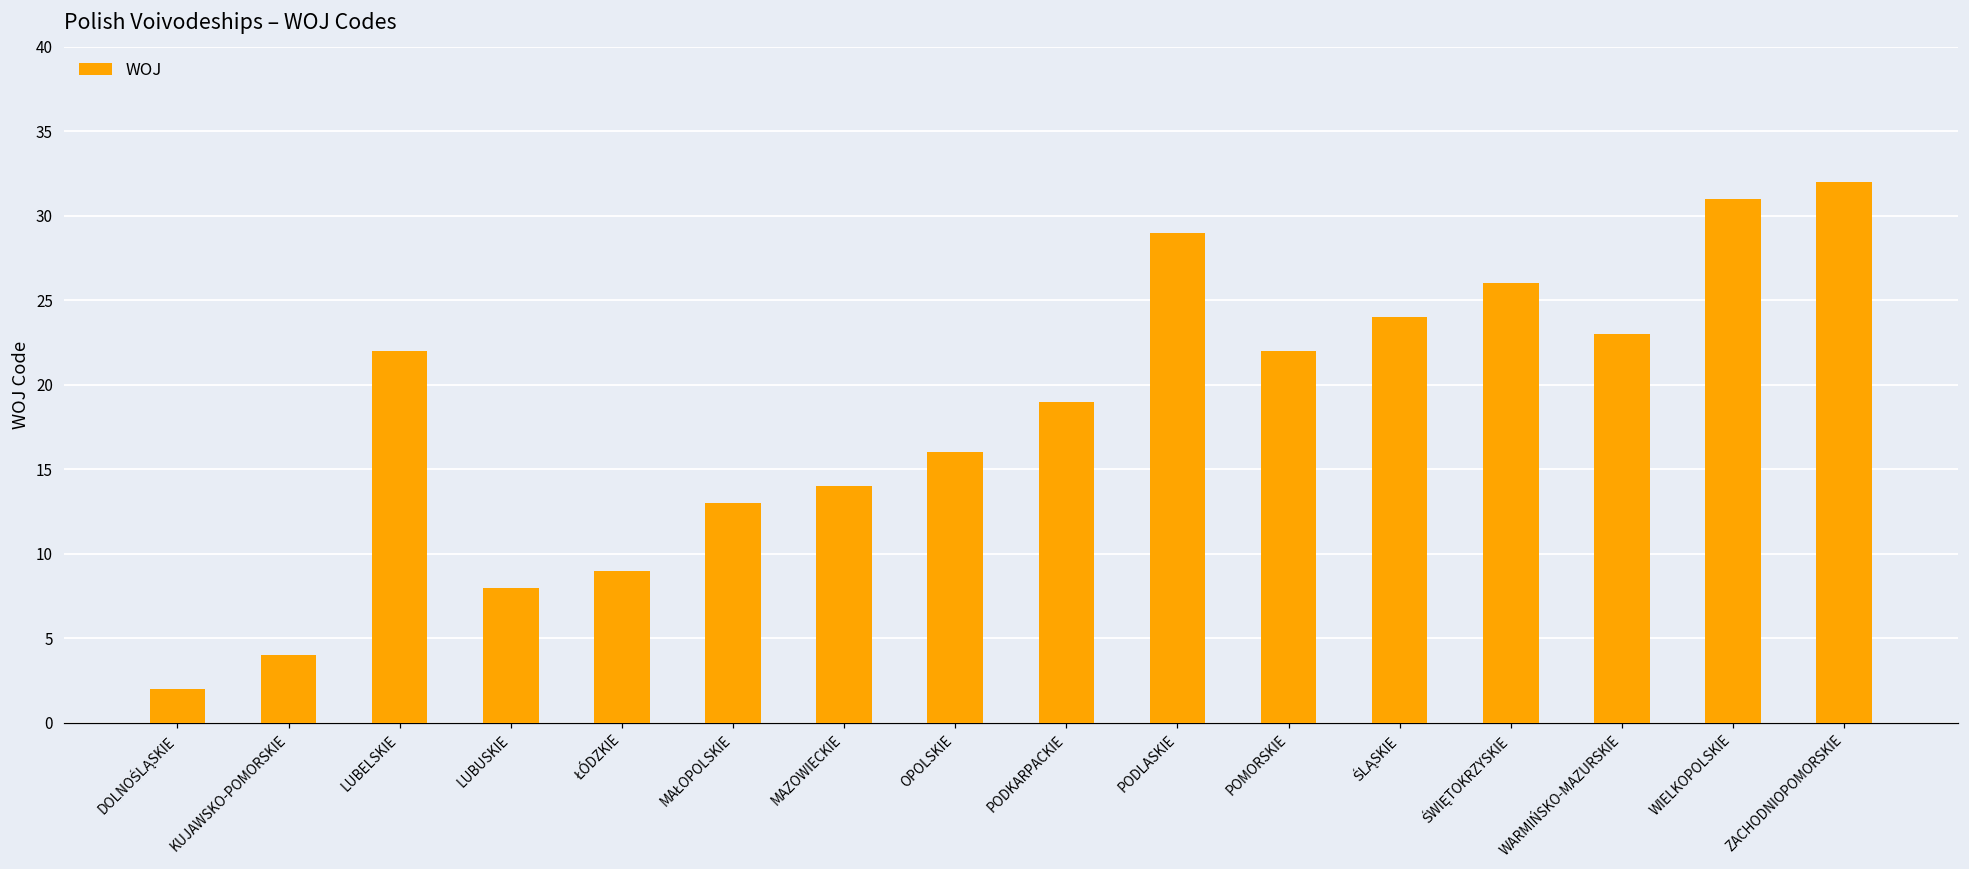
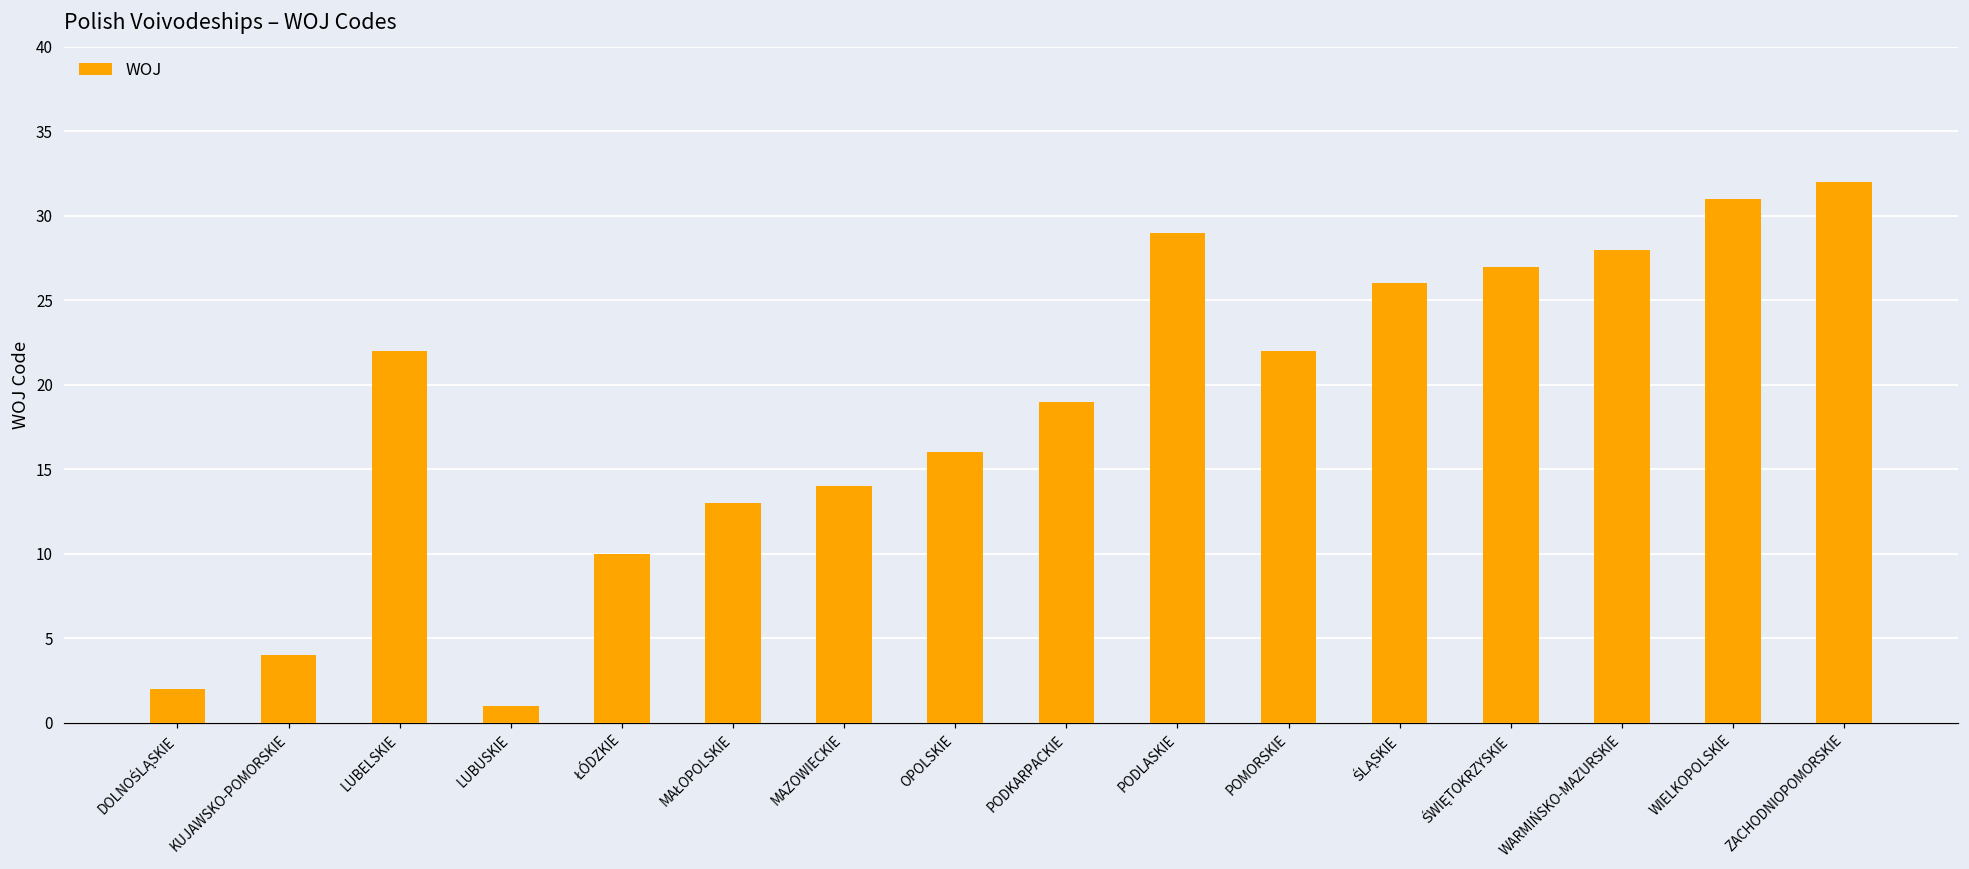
LUBUSKIE: 8 -> 1
ŁÓDZKIE: 9 -> 10
ŚLĄSKIE: 24 -> 26
ŚWIĘTOKRZYSKIE: 26 -> 27
WARMIŃSKO-MAZURSKIE: 23 -> 28
